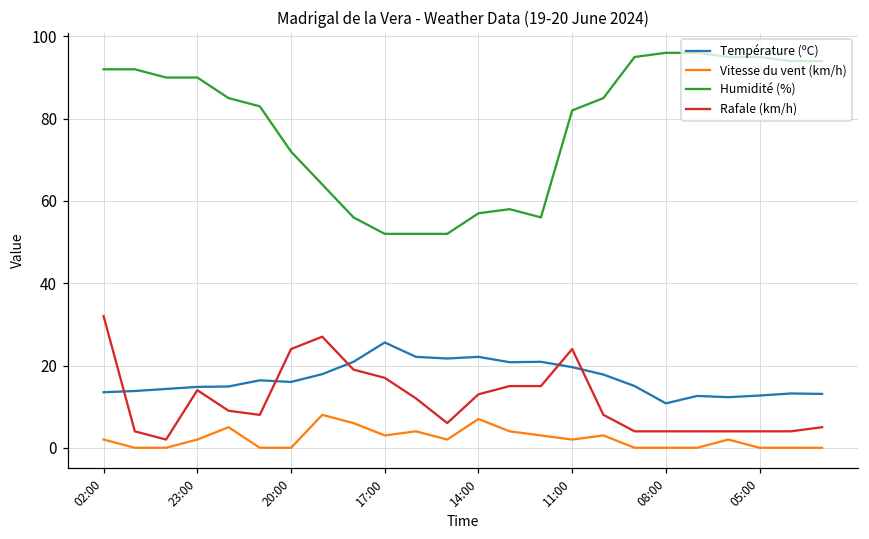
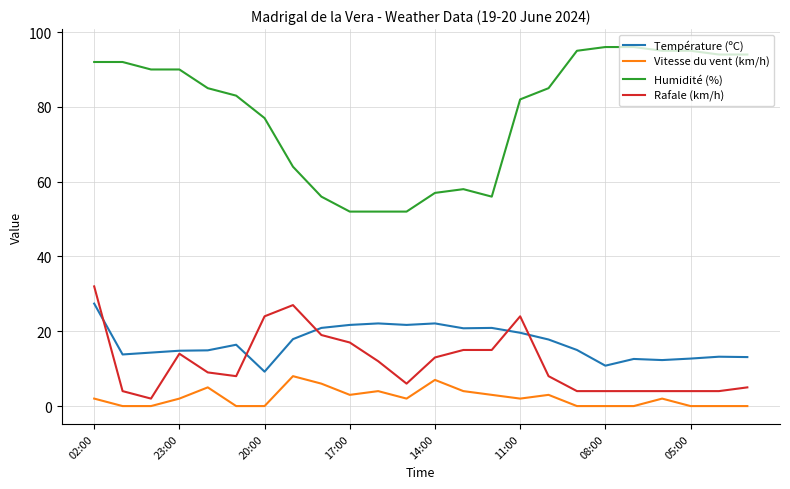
Température (ºC), 02:00: 14 -> 27
Température (ºC), 20:00: 16 -> 9
Humidité (%), 20:00: 72 -> 77
Température (ºC), 17:00: 26 -> 22
